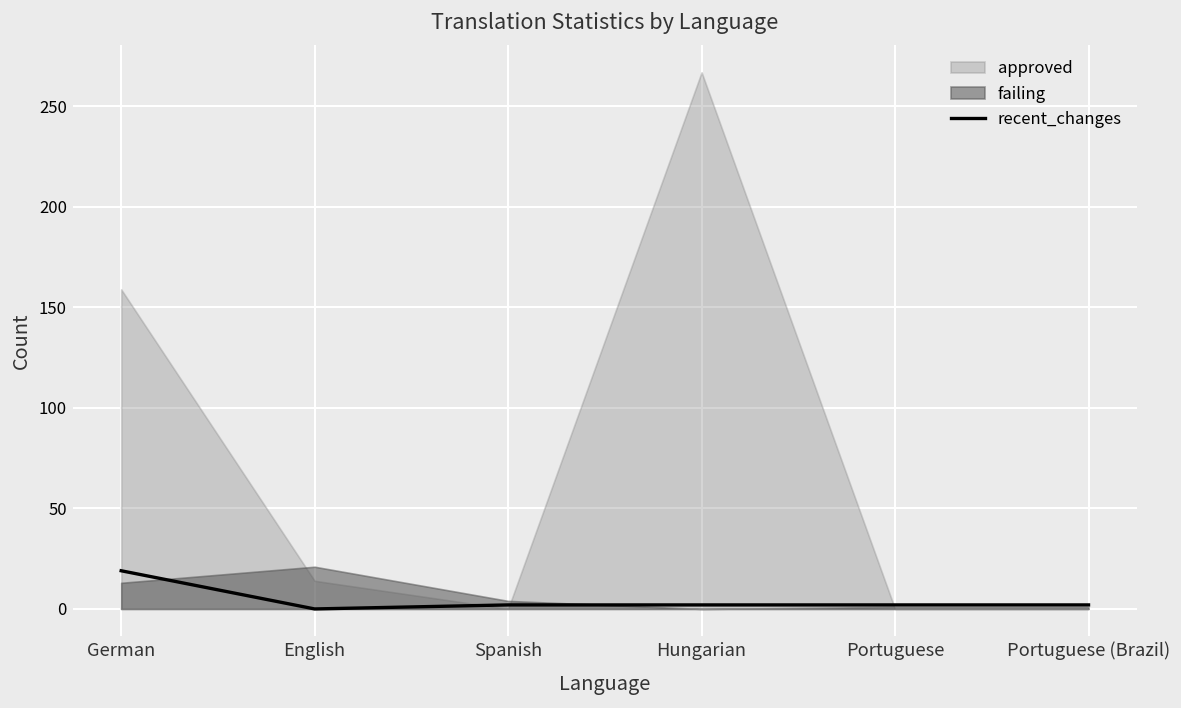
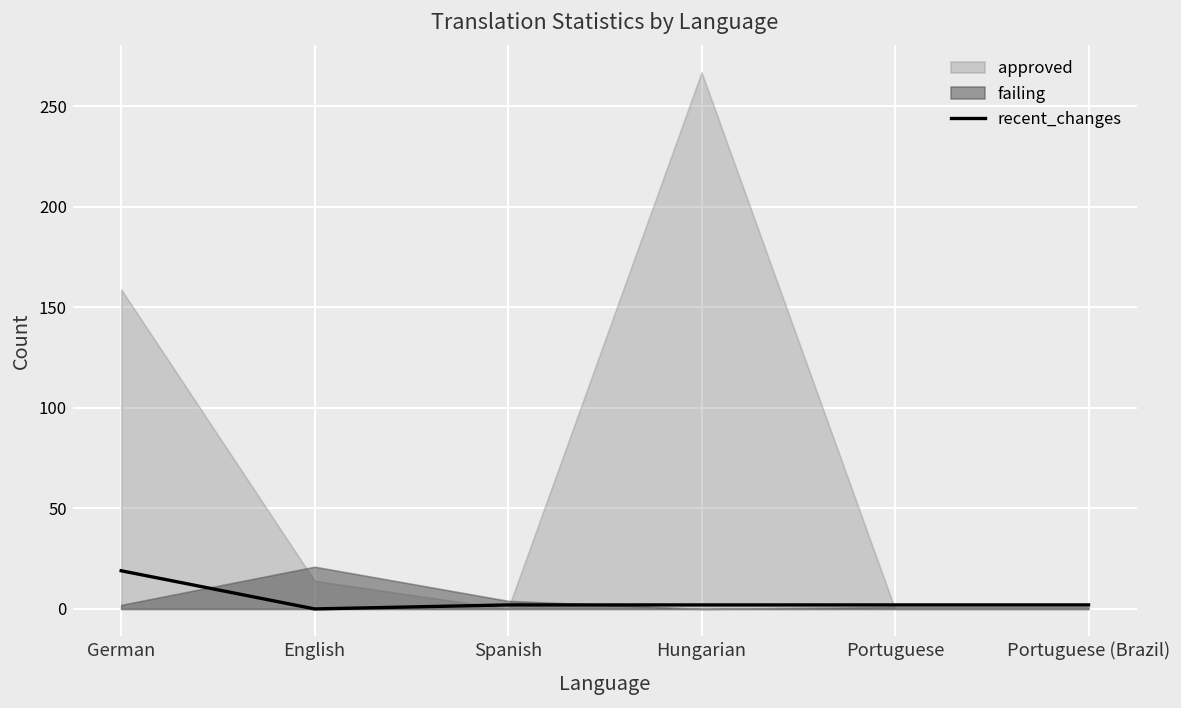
failing, German: 13 -> 2
